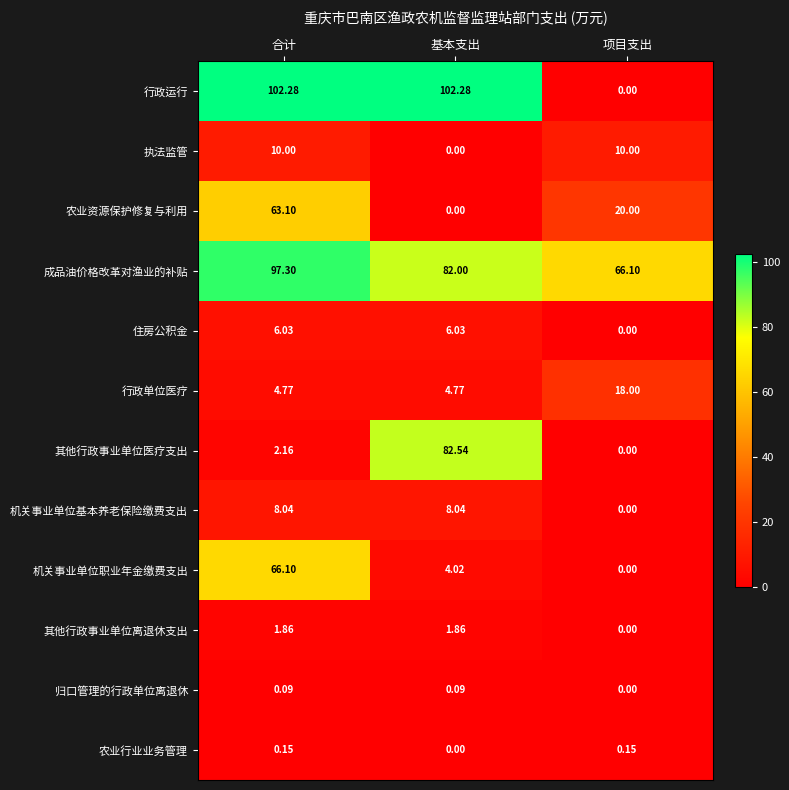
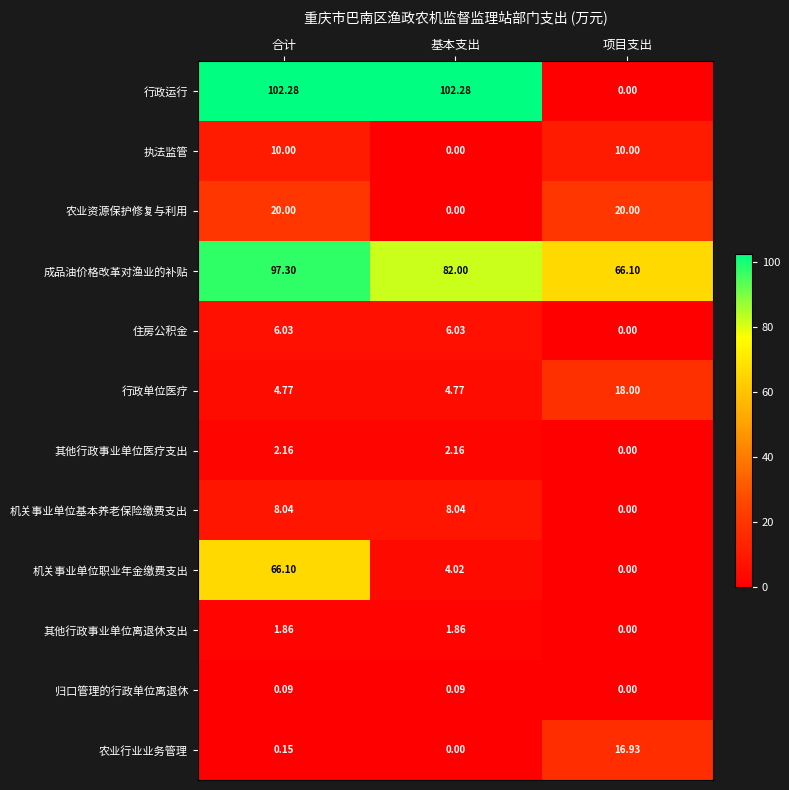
农业资源保护修复与利用, 合计: 63.10 -> 20.00
其他行政事业单位医疗支出, 基本支出: 82.54 -> 2.16
农业行业业务管理, 项目支出: 0.15 -> 16.93
